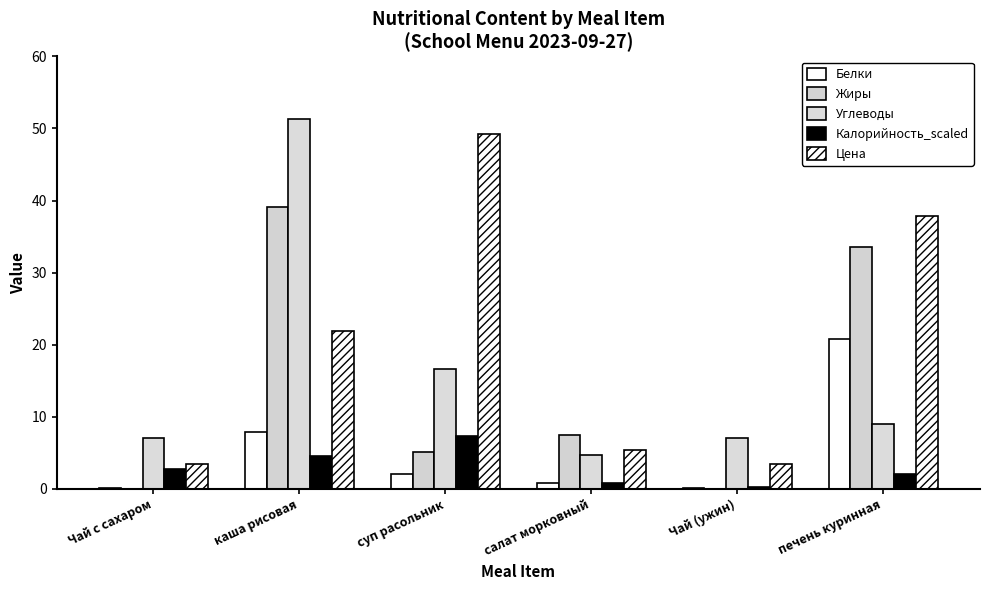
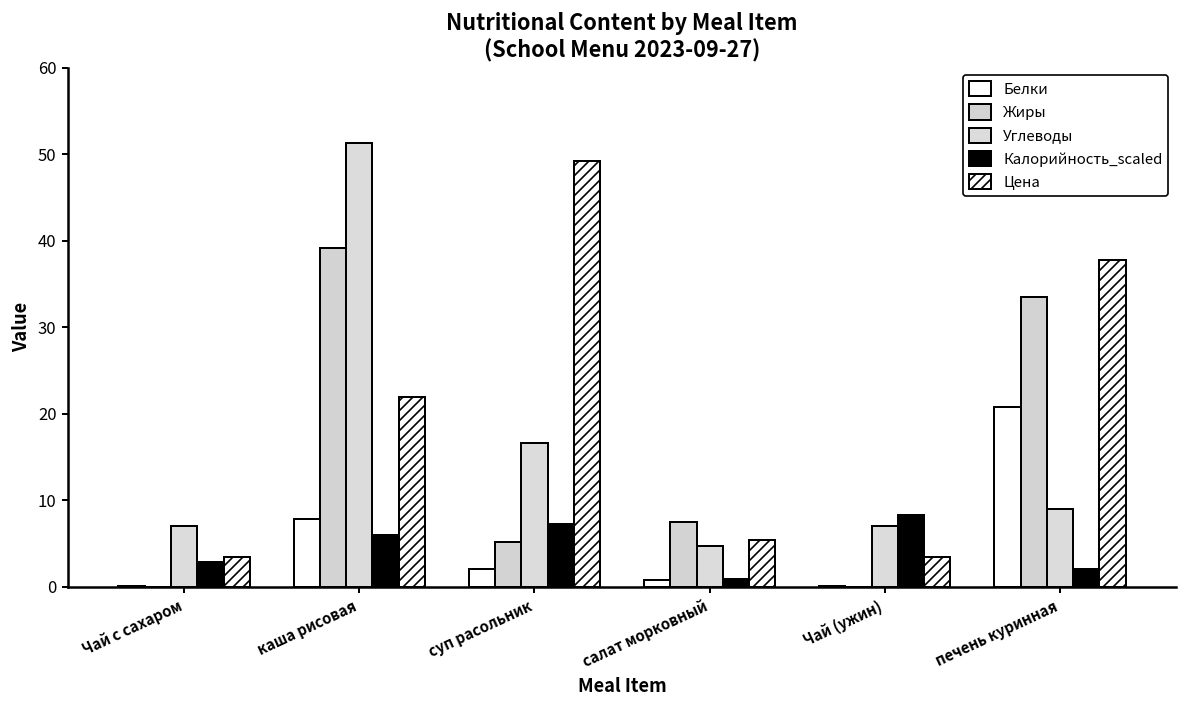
Калорийность_scaled, каша рисовая: 5 -> 6
Калорийность_scaled, Чай (ужин): 0 -> 8
